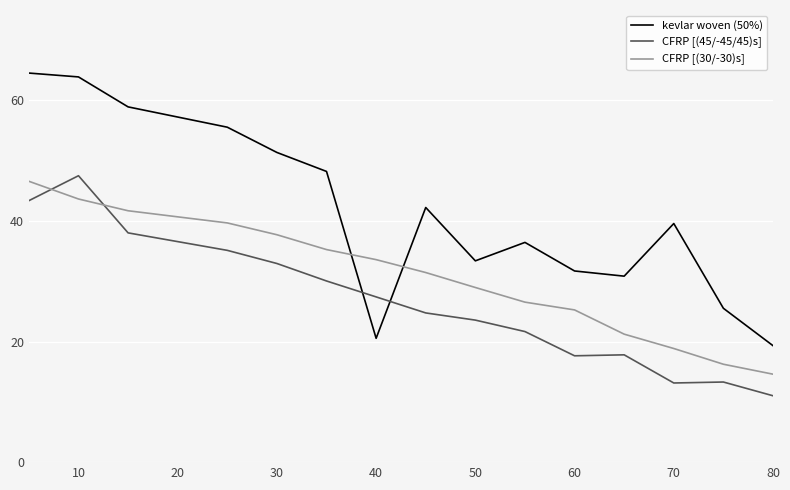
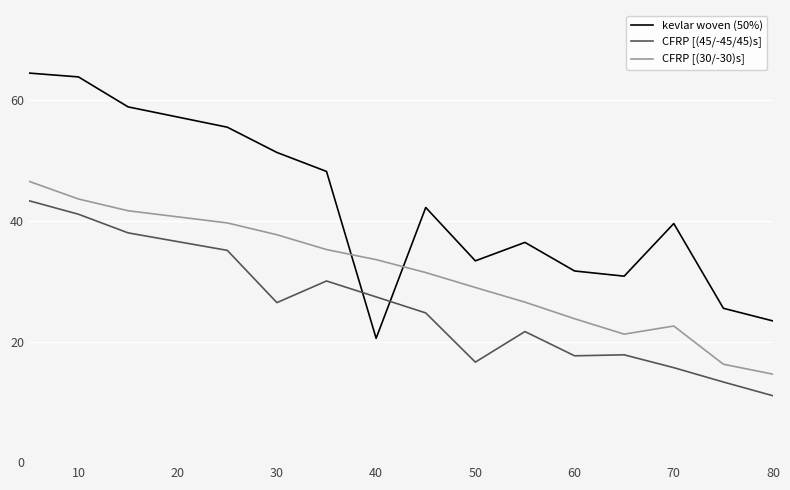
CFRP [(45/-45/45)s], 10: 48 -> 41
CFRP [(45/-45/45)s], 30: 33 -> 26
CFRP [(45/-45/45)s], 50: 24 -> 17
CFRP [(30/-30)s], 60: 25 -> 24
CFRP [(45/-45/45)s], 70: 13 -> 16
CFRP [(30/-30)s], 70: 19 -> 23
kevlar woven (50%), 80: 19 -> 23
